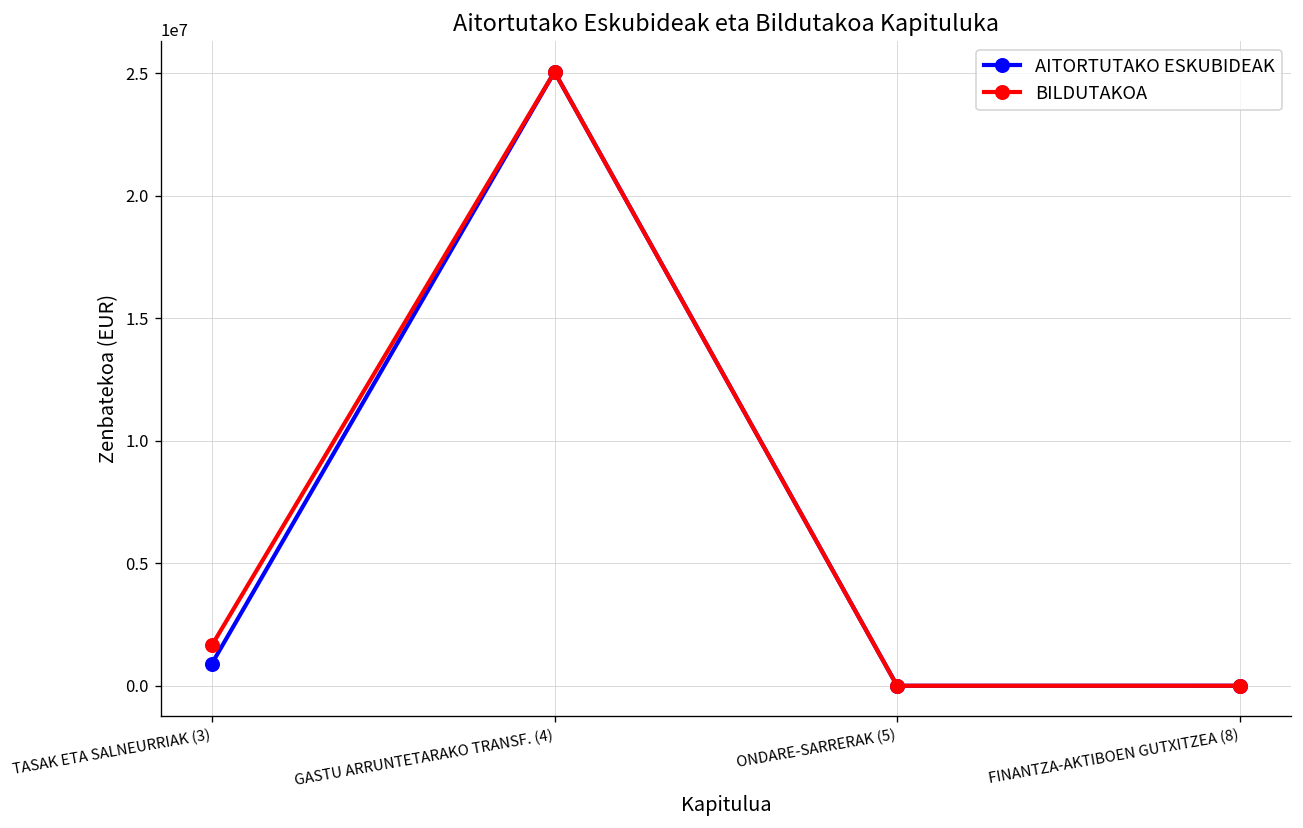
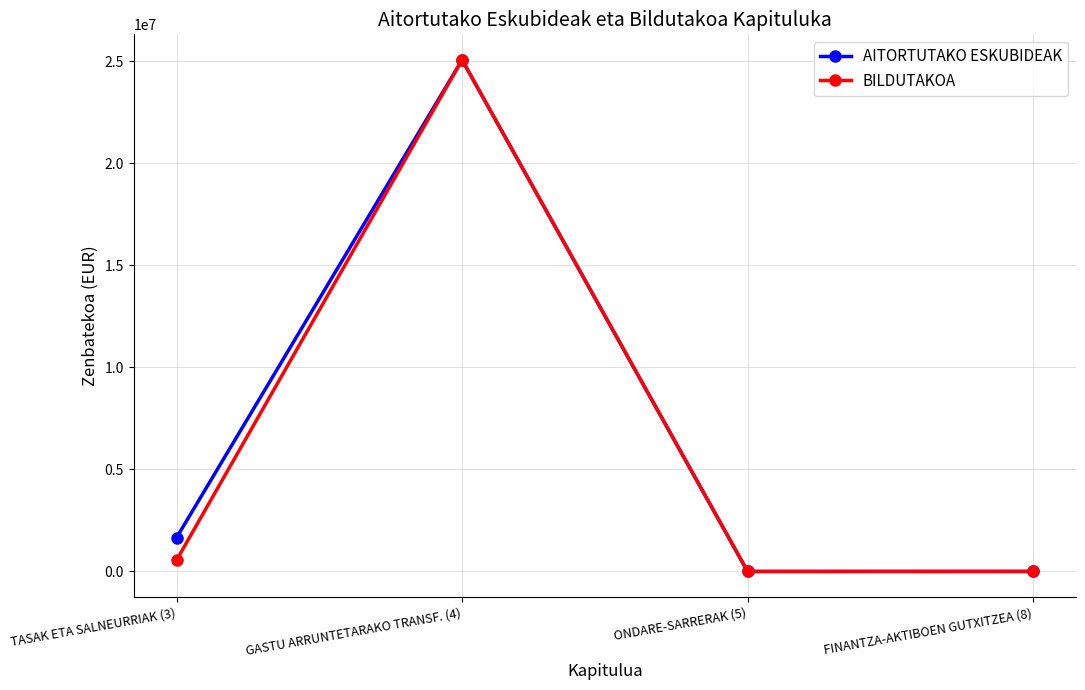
AITORTUTAKO ESKUBIDEAK, TASAK ETA SALNEURRIAK (3): 900000 -> 1700000
BILDUTAKOA, TASAK ETA SALNEURRIAK (3): 1700000 -> 600000
